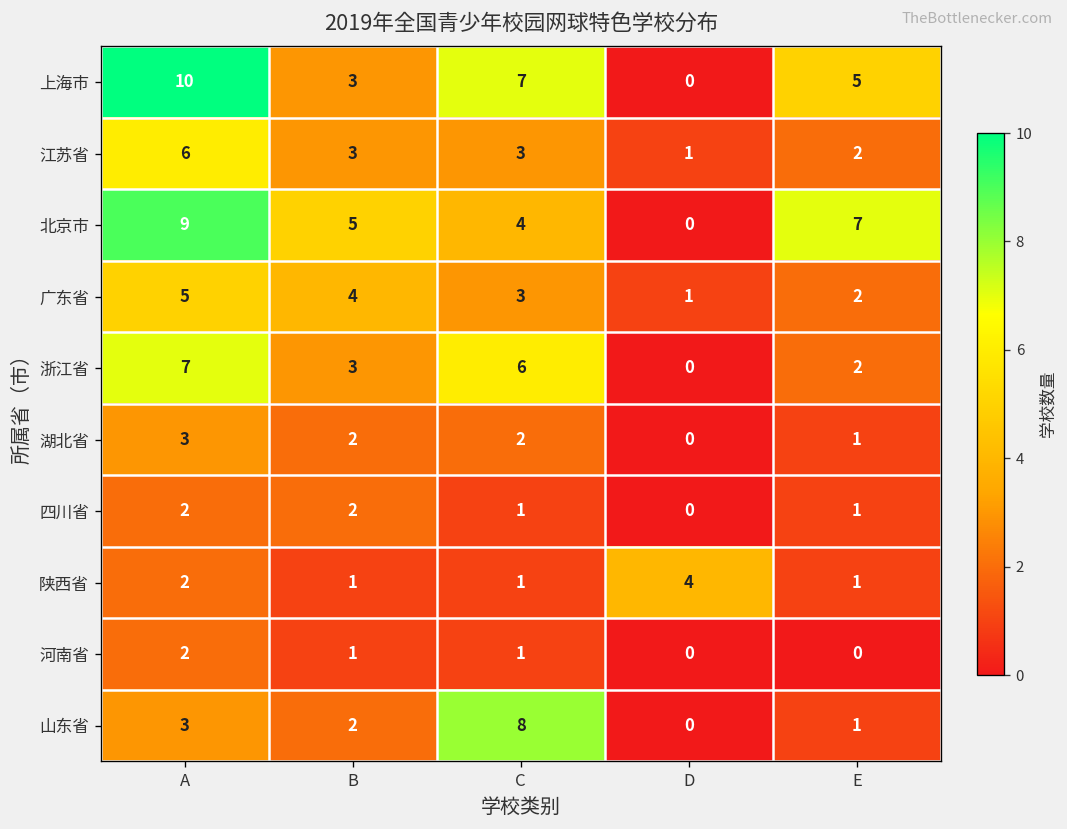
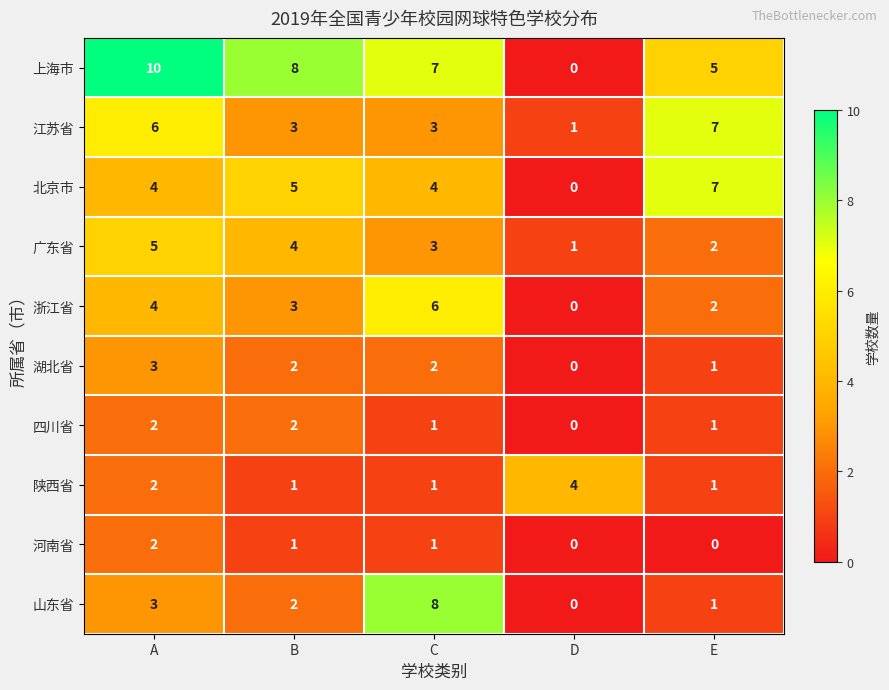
上海市, B: 3 -> 8
江苏省, E: 2 -> 7
北京市, A: 9 -> 4
浙江省, A: 7 -> 4
